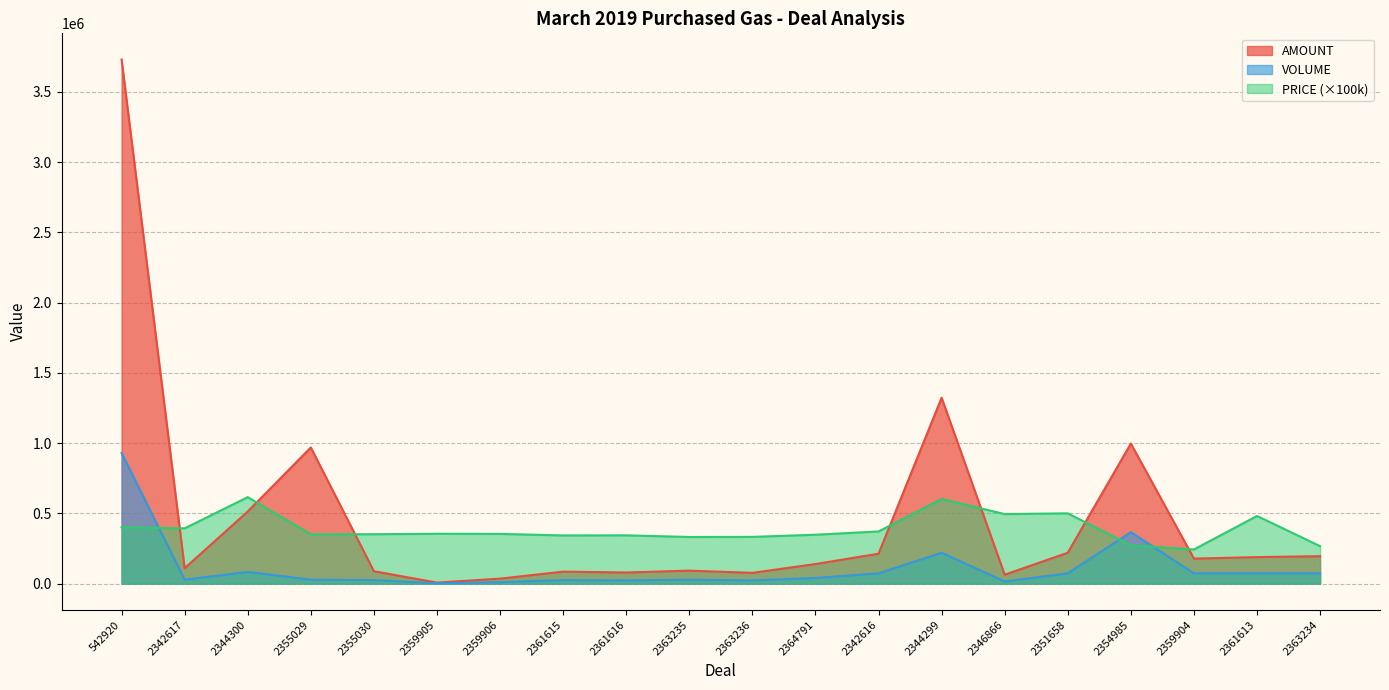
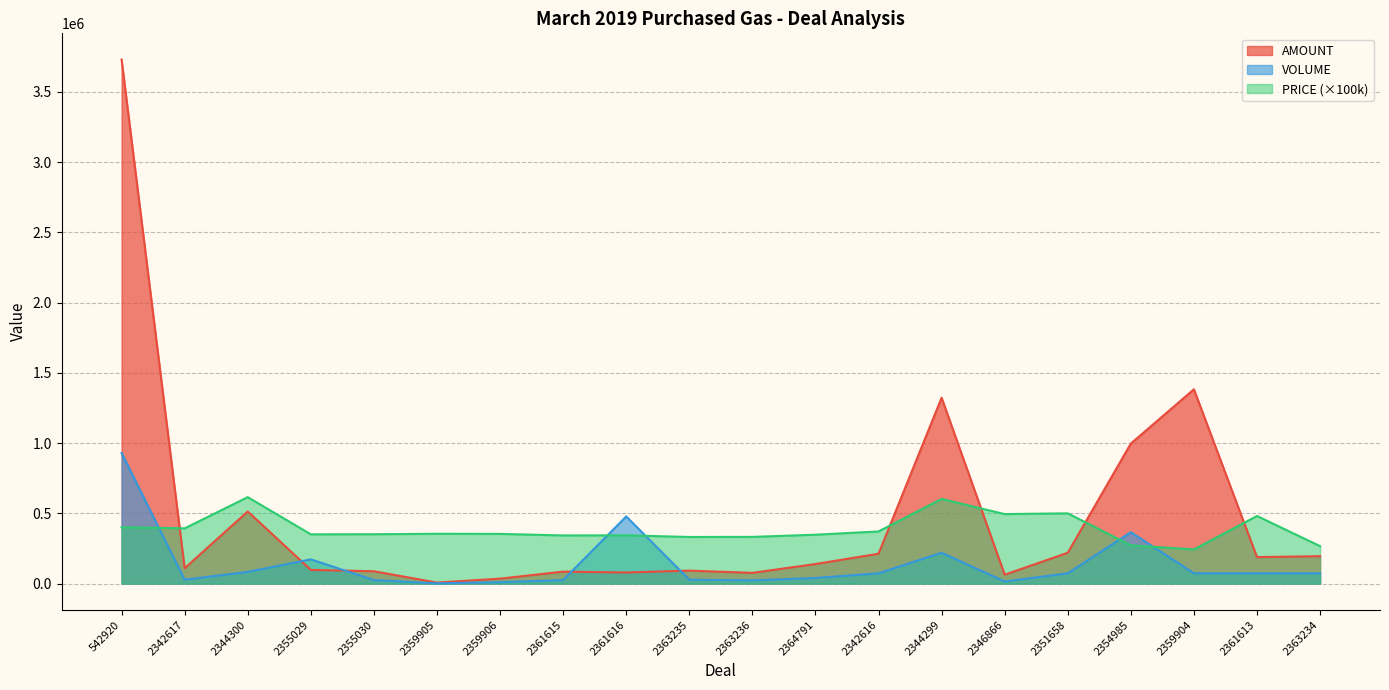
AMOUNT, 2355029: 970000 -> 100000
VOLUME, 2355029: 30000 -> 170000
VOLUME, 2361616: 20000 -> 480000
AMOUNT, 2359904: 180000 -> 1380000
